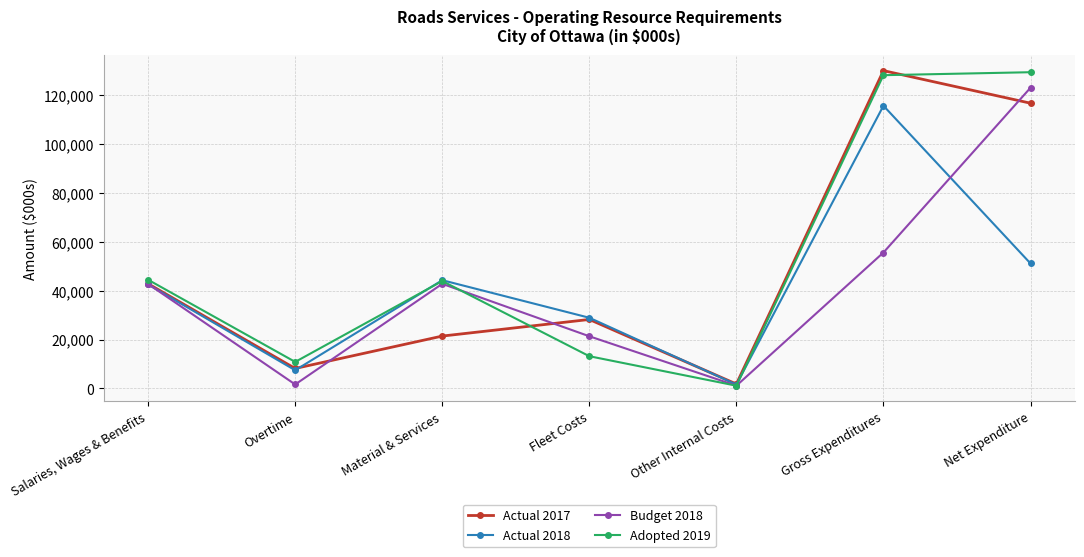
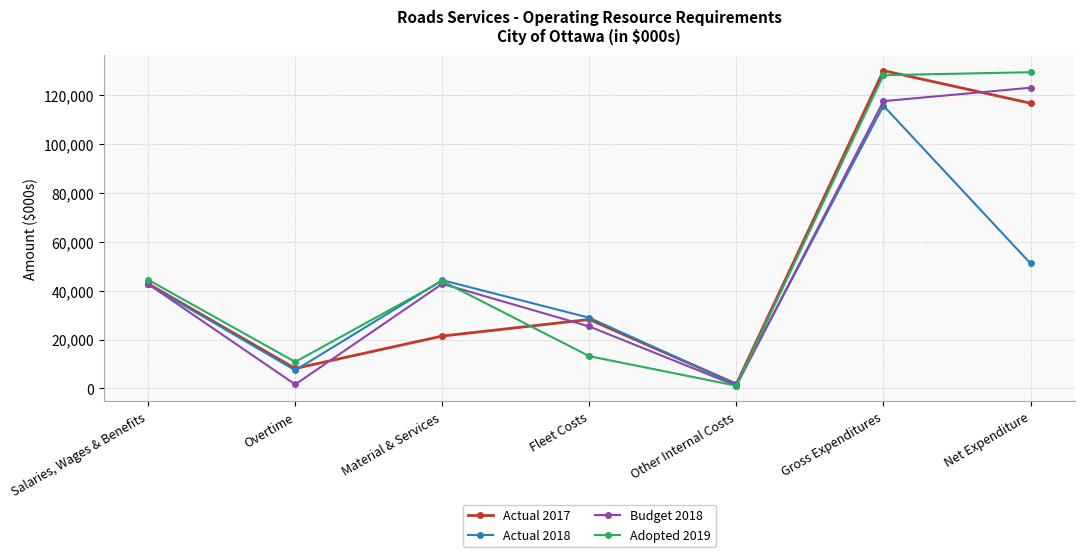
Budget 2018, Fleet Costs: 21,000 -> 25,000
Budget 2018, Gross Expenditures: 56,000 -> 118,000
